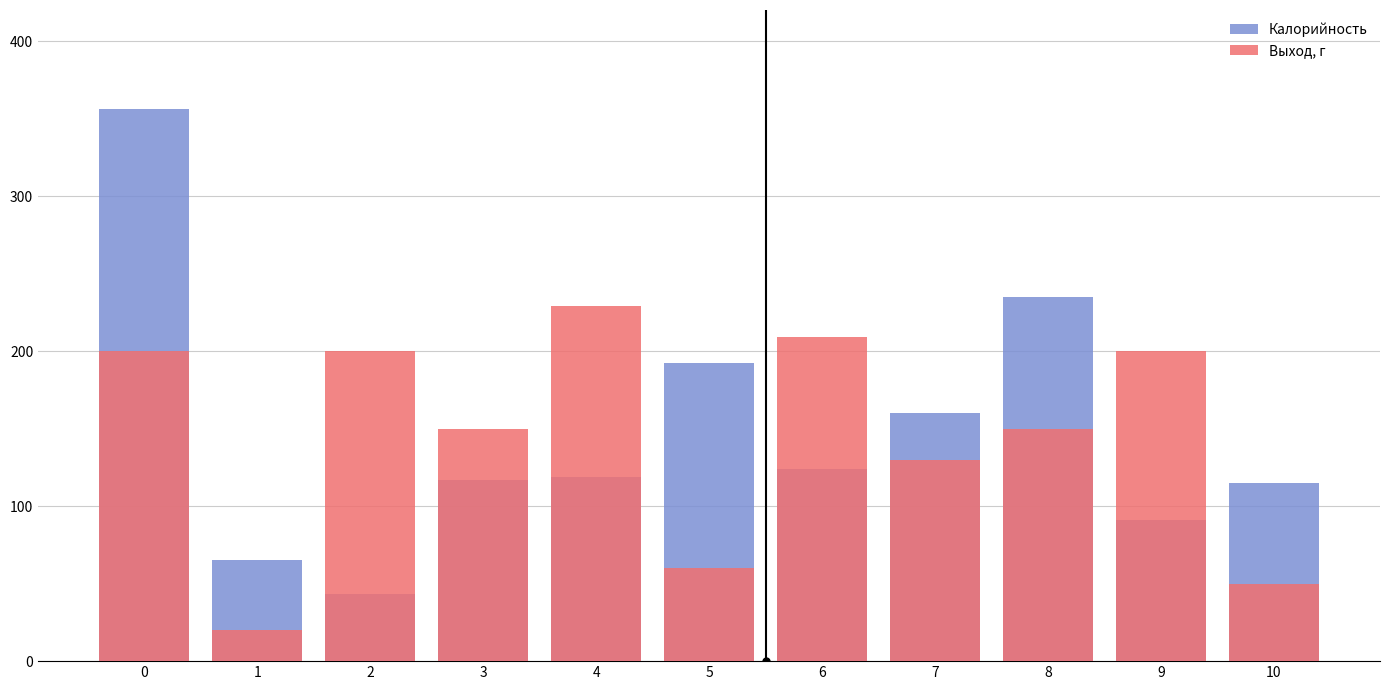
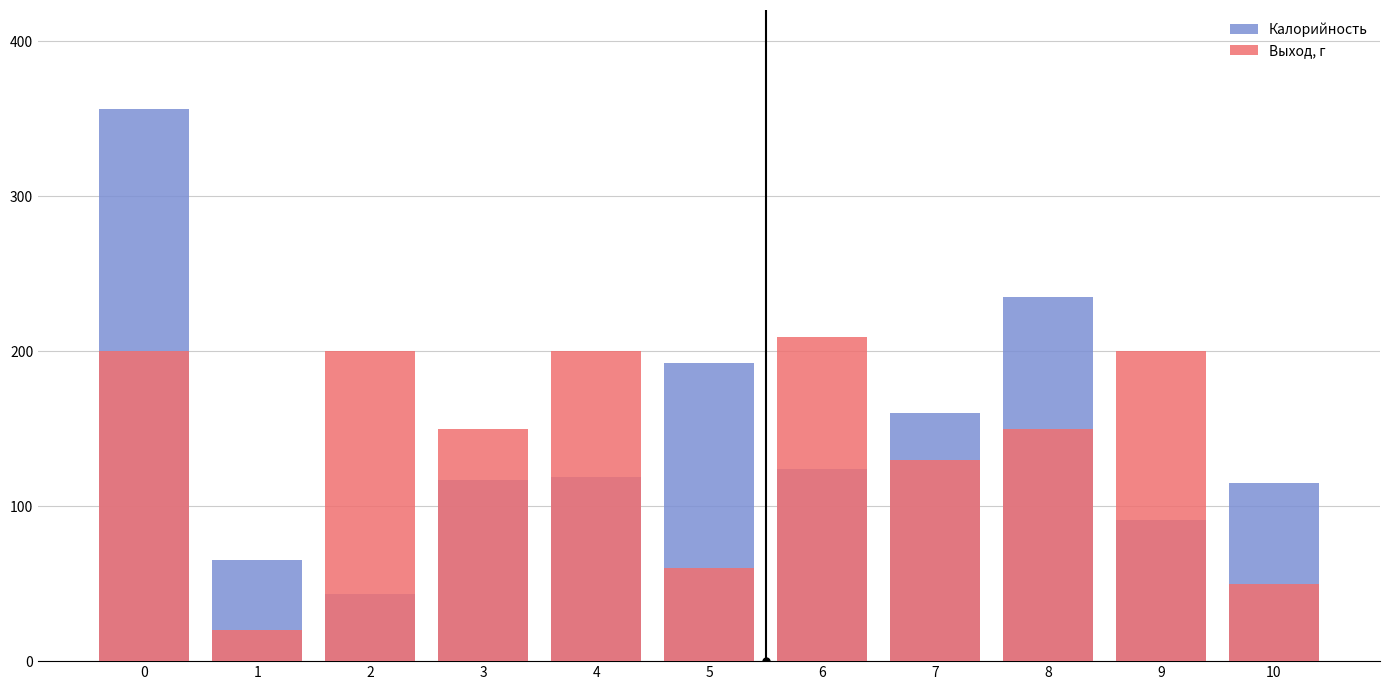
Выход, г, 4: 229 -> 200
